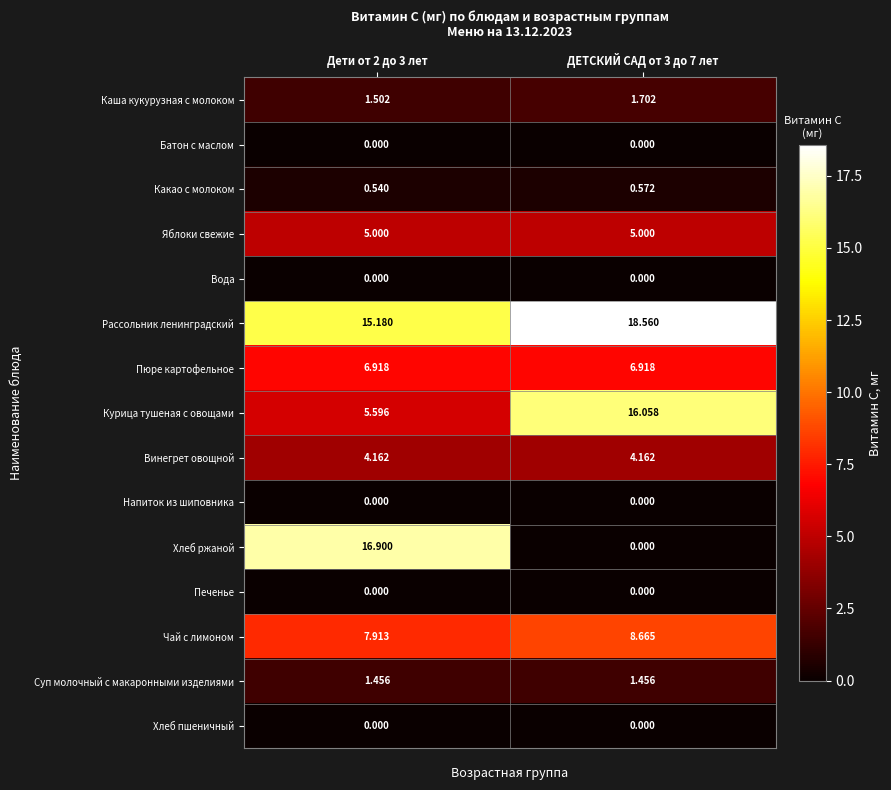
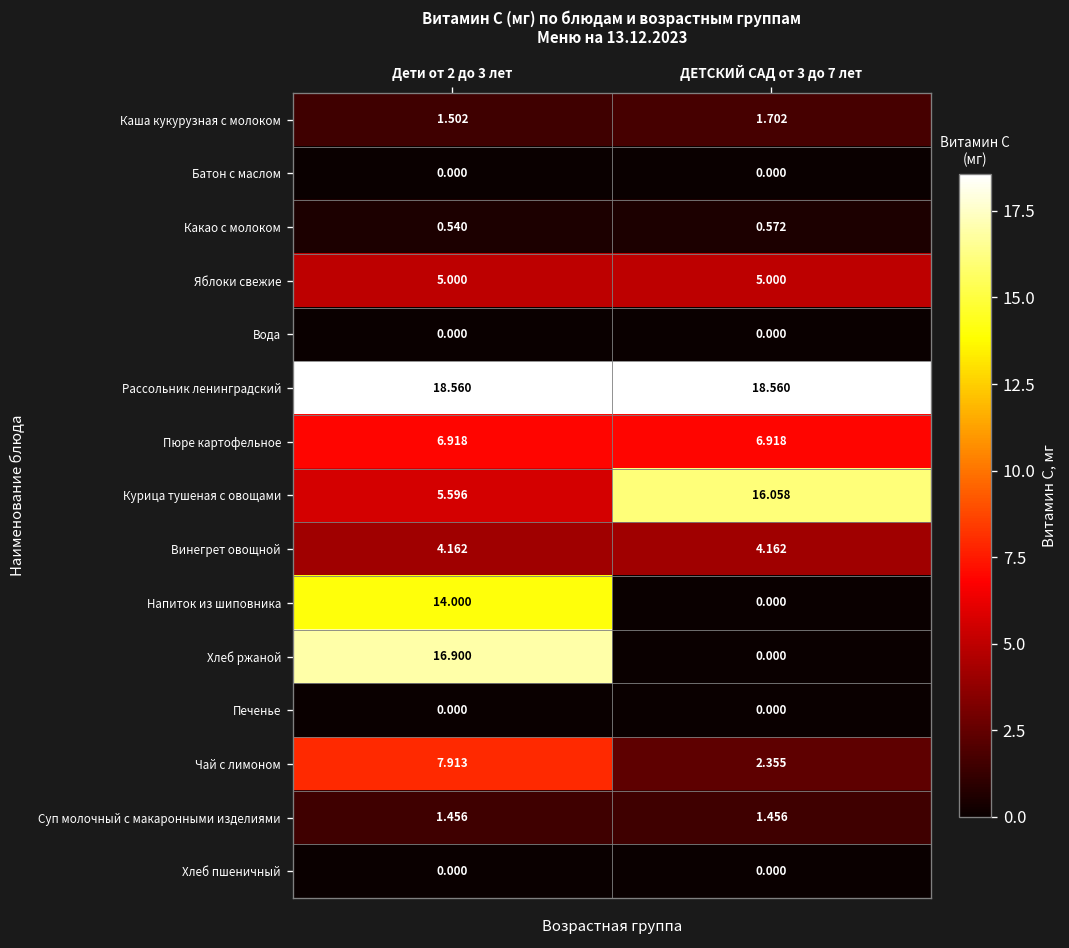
Рассольник ленинградский, Дети от 2 до 3 лет: 15.180 -> 18.560
Напиток из шиповника, Дети от 2 до 3 лет: 0.000 -> 14.000
Чай с лимоном, ДЕТСКИЙ САД от 3 до 7 лет: 8.665 -> 2.355
